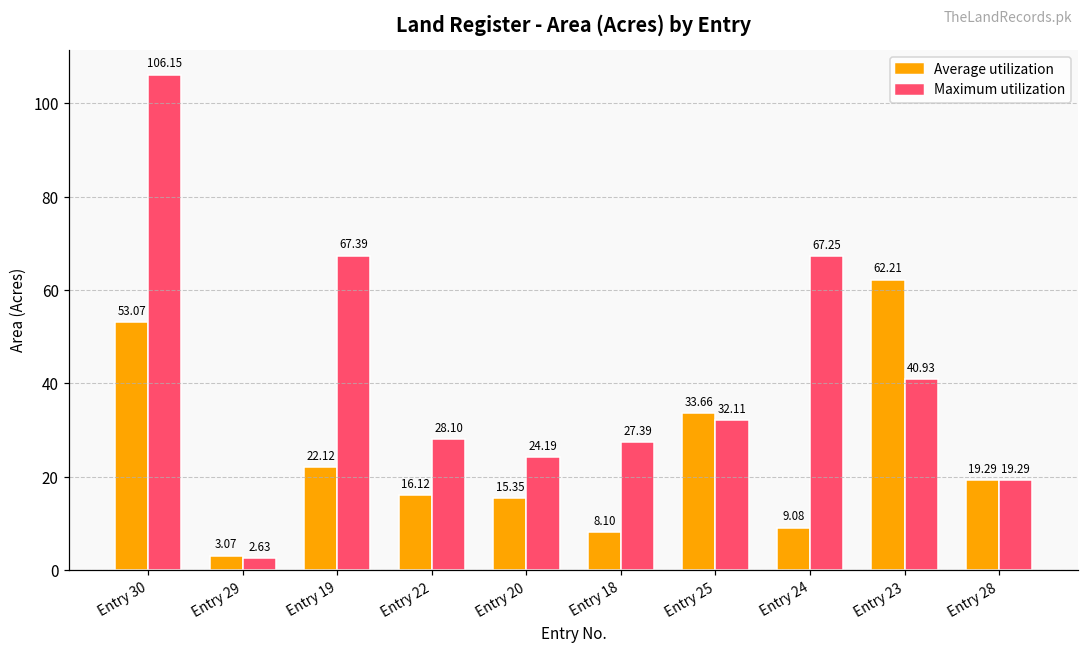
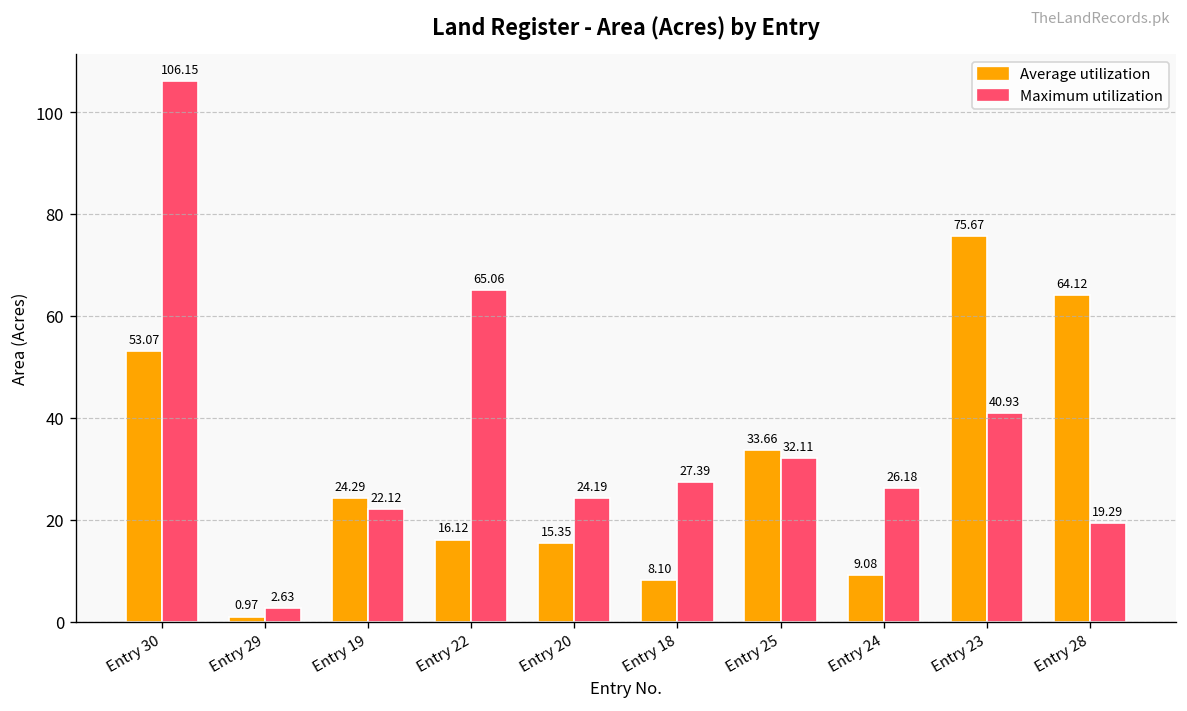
Average utilization, Entry 29: 3.07 -> 0.97
Average utilization, Entry 19: 22.12 -> 24.29
Maximum utilization, Entry 19: 67.39 -> 22.12
Maximum utilization, Entry 22: 28.10 -> 65.06
Maximum utilization, Entry 24: 67.25 -> 26.18
Average utilization, Entry 23: 62.21 -> 75.67
Average utilization, Entry 28: 19.29 -> 64.12
